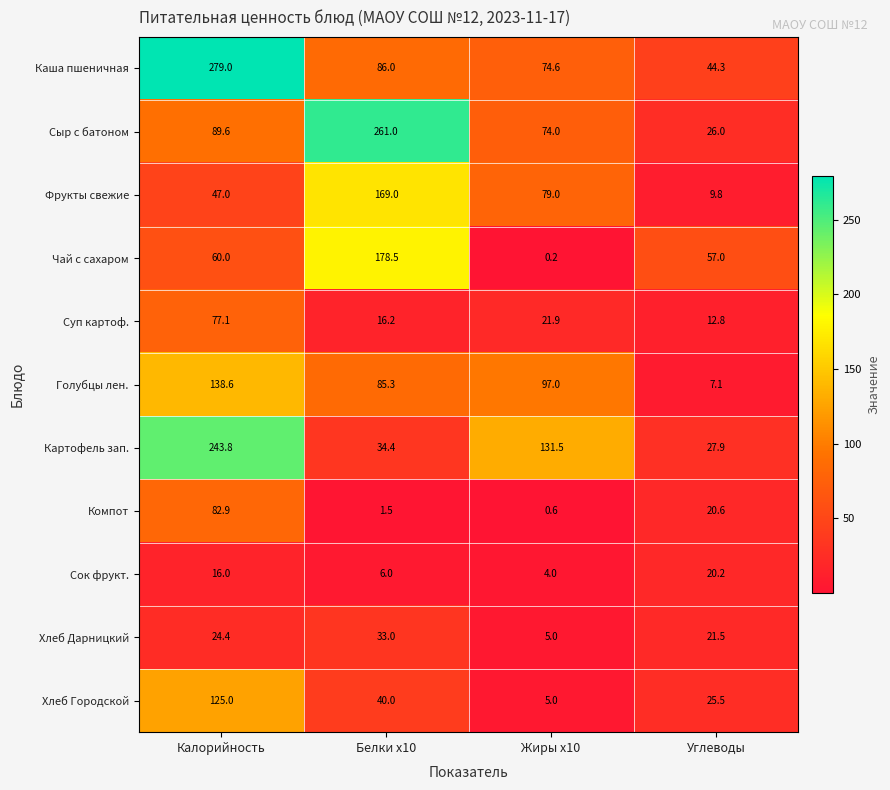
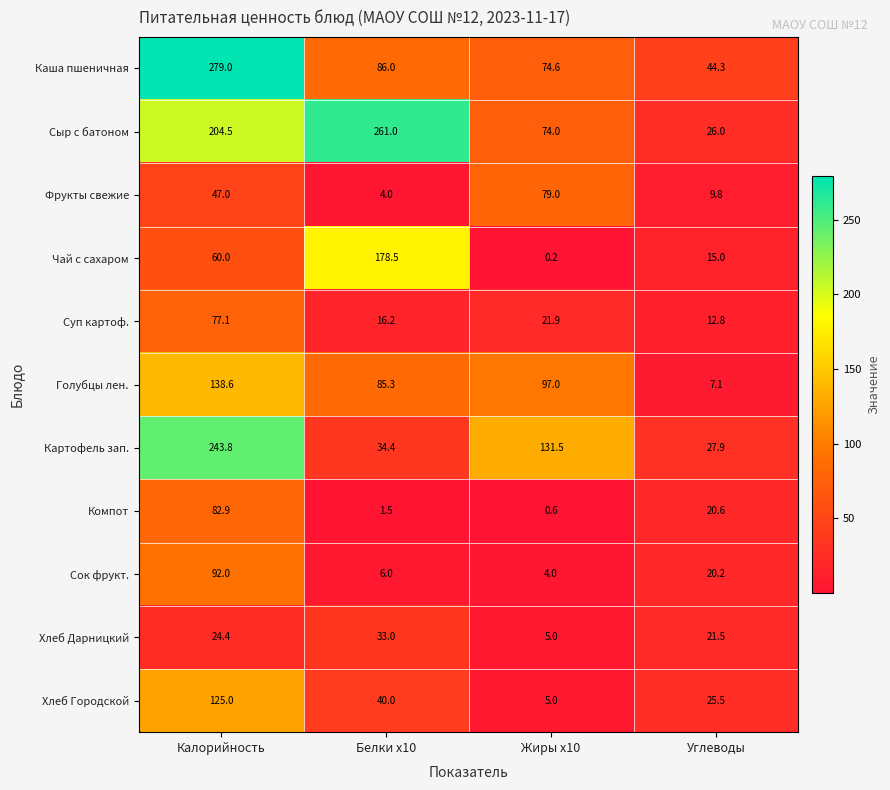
Сыр с батоном, Калорийность: 89.6 -> 204.5
Фрукты свежие, Белки x10: 169.0 -> 4.0
Чай с сахаром, Углеводы: 57.0 -> 15.0
Сок фрукт., Калорийность: 16.0 -> 92.0
